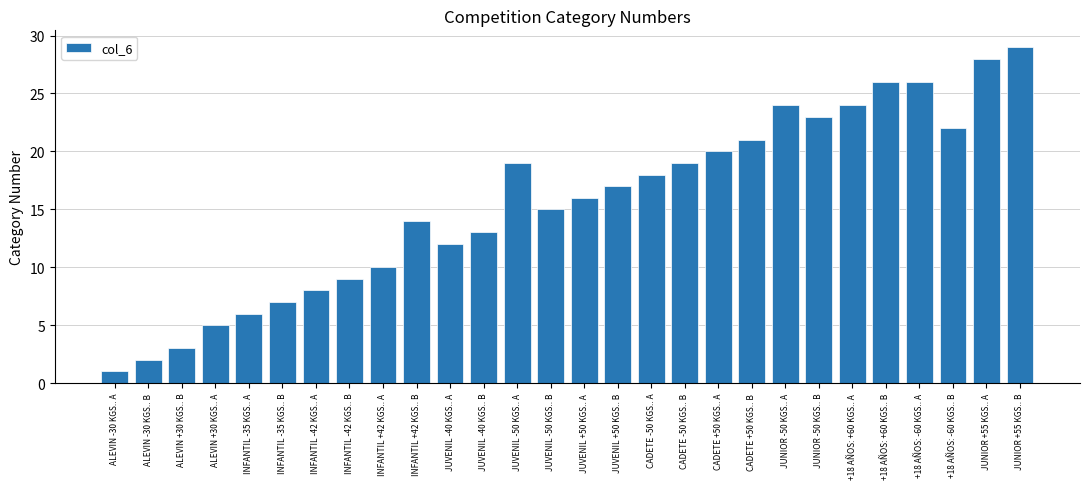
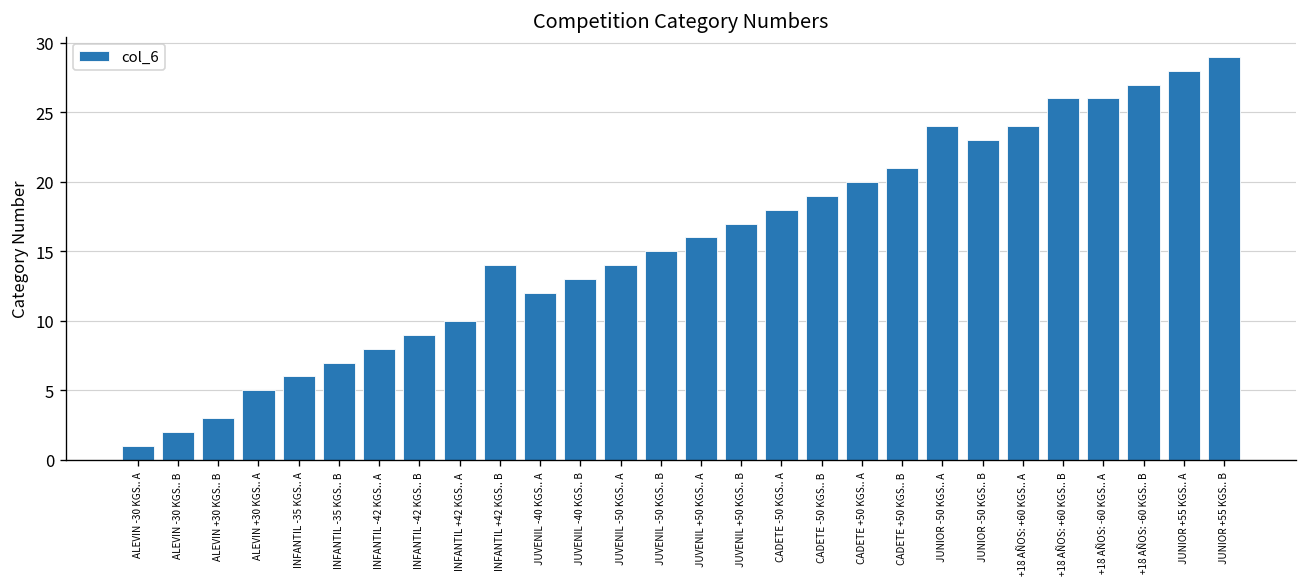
JUVENIL -50 KGS.. A: 19 -> 14
+18 AÑOS: -60 KGS.. B: 22 -> 27
